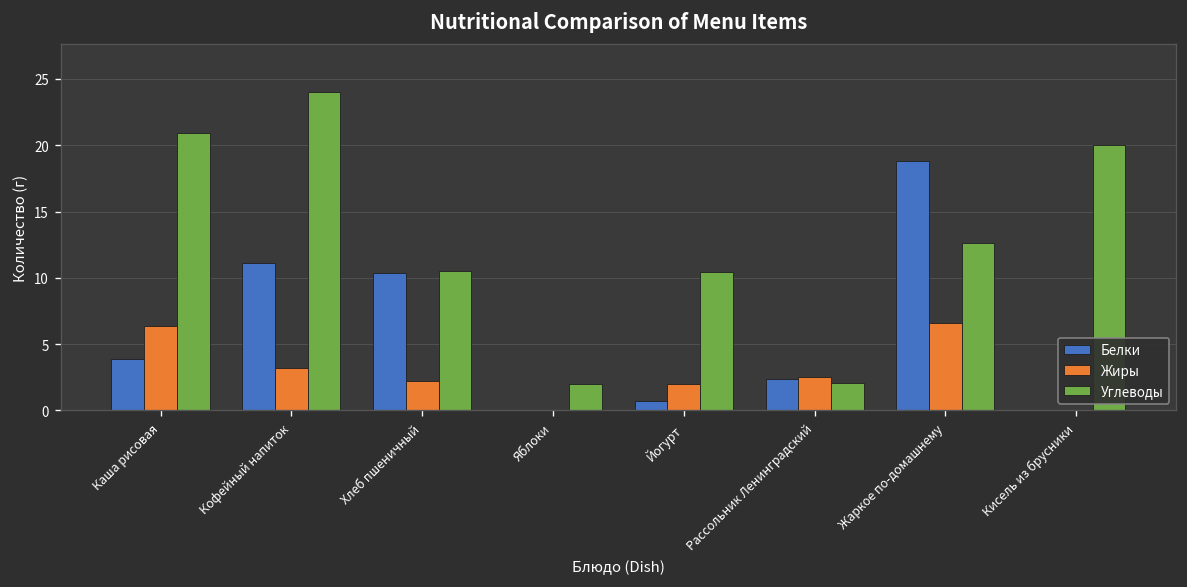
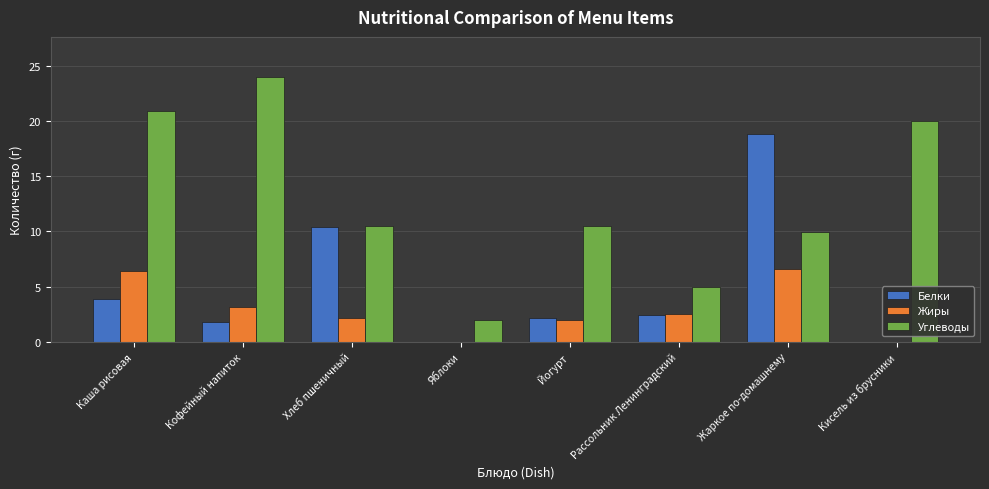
Белки, Кофейный напиток: 11.1 -> 1.8
Белки, Йогурт: 0.7 -> 2.2
Углеводы, Рассольник Ленинградский: 2.1 -> 5.0
Углеводы, Жаркое по-домашнему: 12.6 -> 9.9
